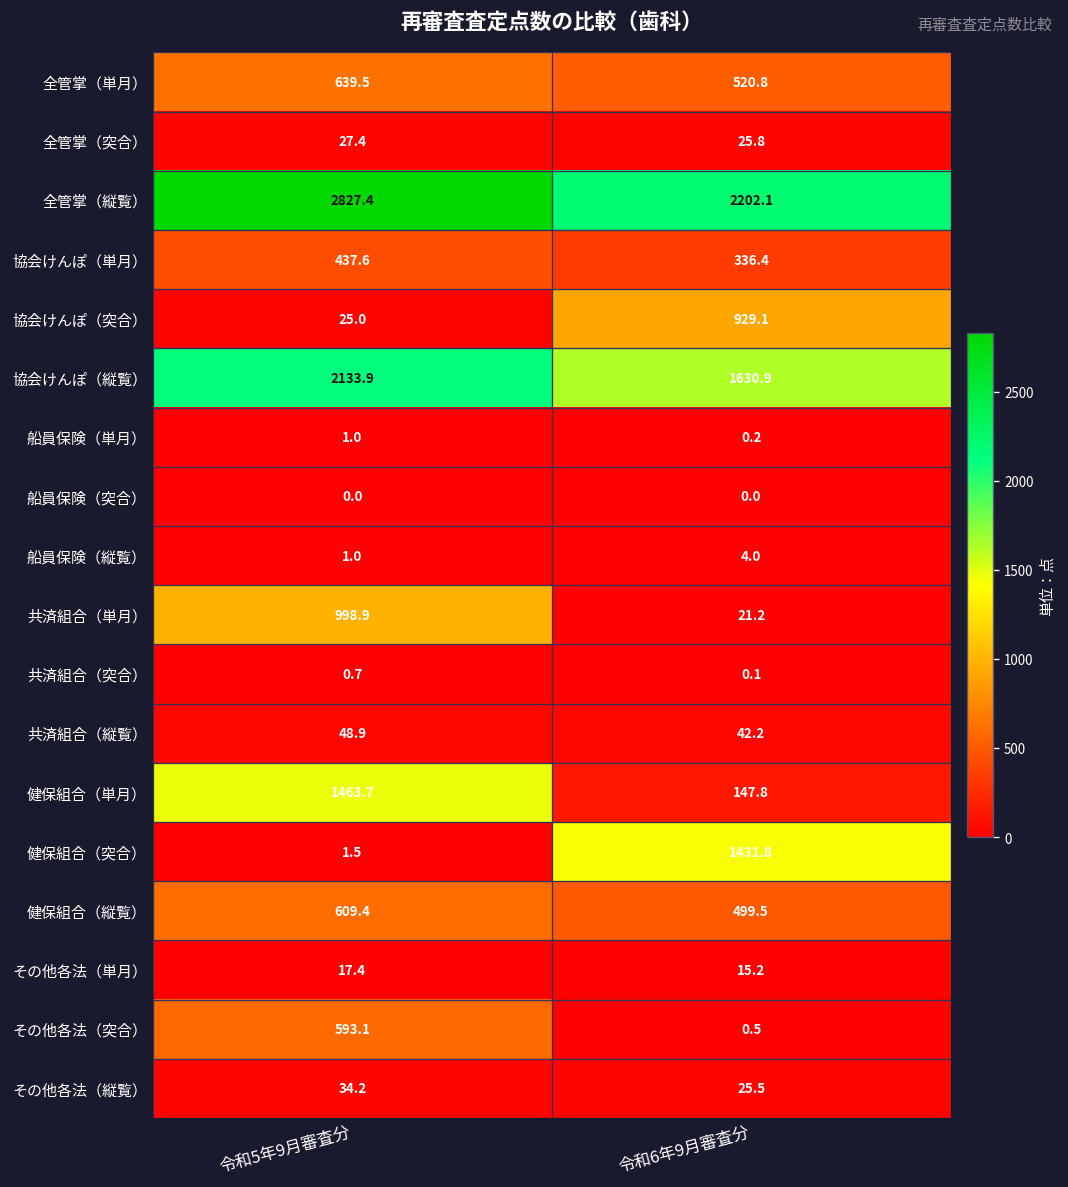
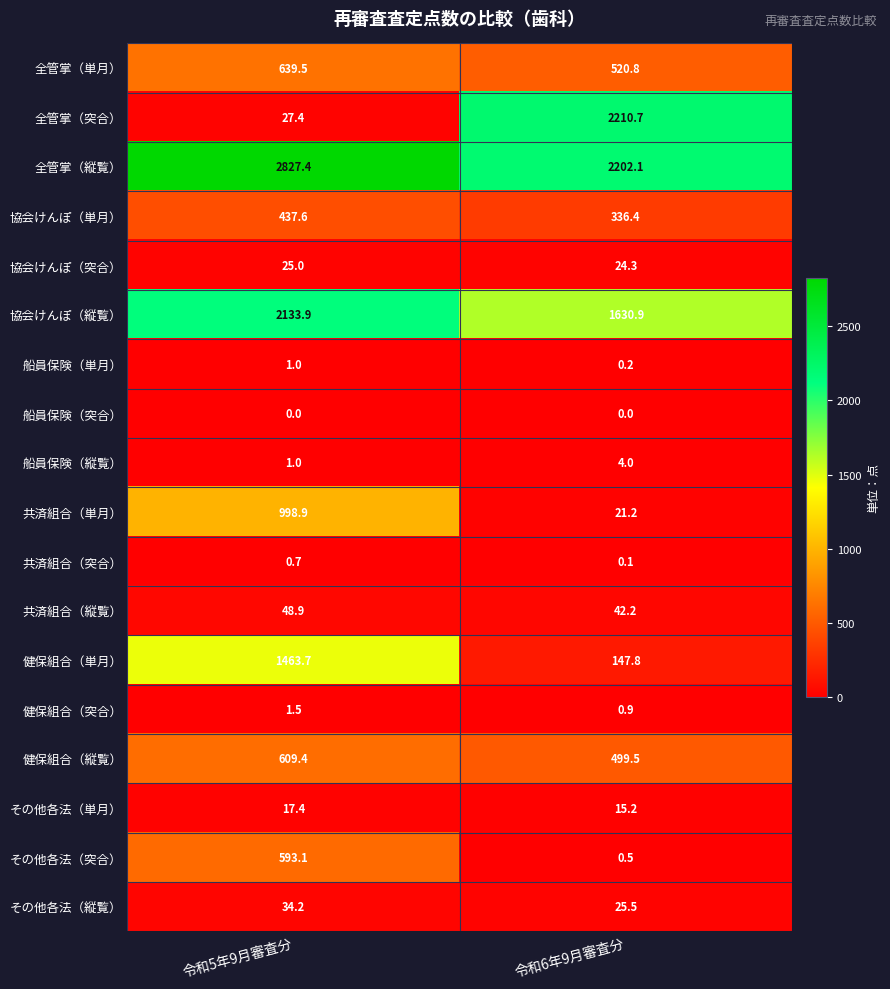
全管掌（突合）, 令和6年9月審査分: 25.8 -> 2210.7
協会けんぽ（突合）, 令和6年9月審査分: 929.1 -> 24.3
健保組合（突合）, 令和6年9月審査分: 1431.8 -> 0.9
